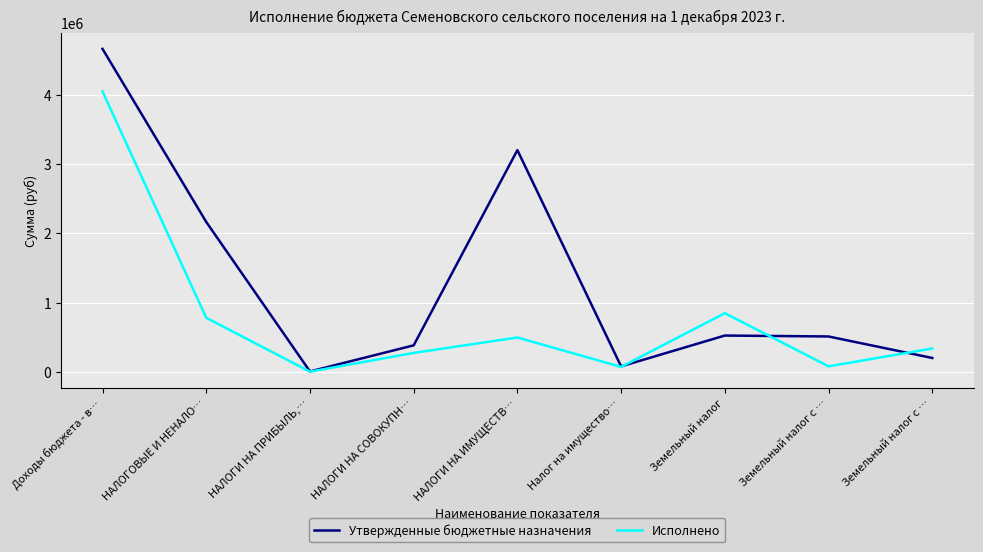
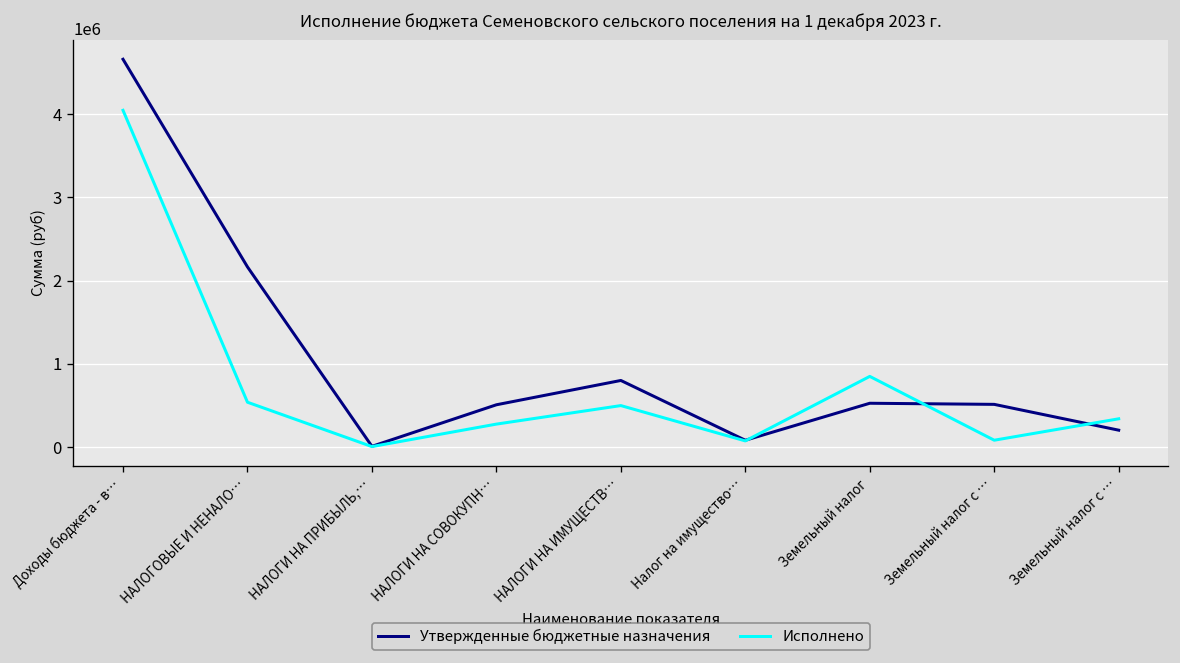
Исполнено, НАЛОГОВЫЕ И НЕНАЛО…: 800000 -> 500000
Утвержденные бюджетные назначения, НАЛОГИ НА СОВОКУПН…: 400000 -> 500000
Утвержденные бюджетные назначения, НАЛОГИ НА ИМУЩЕСТВ…: 3200000 -> 800000
